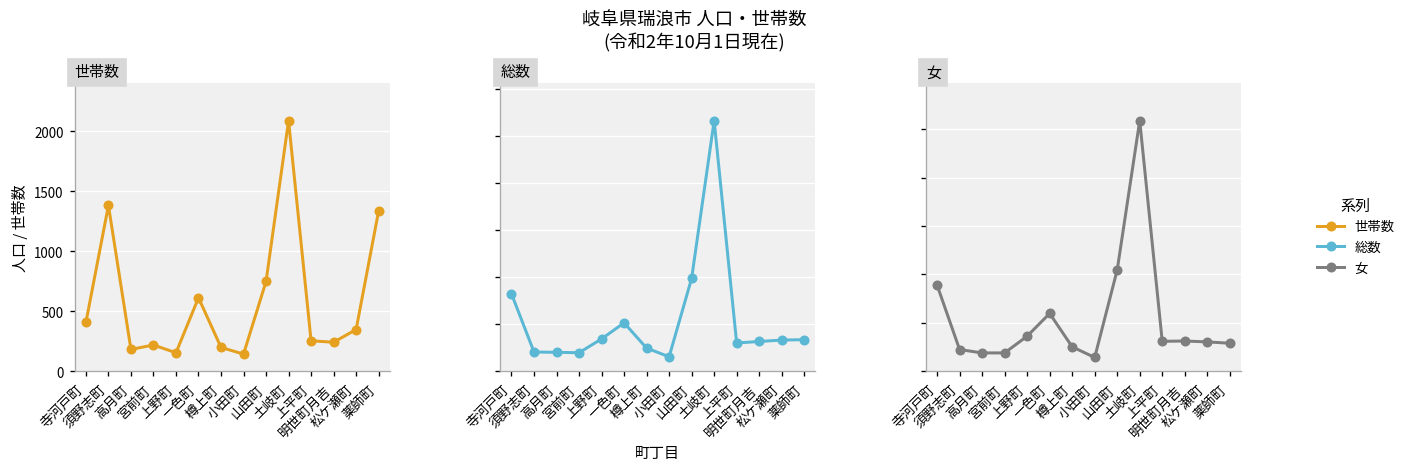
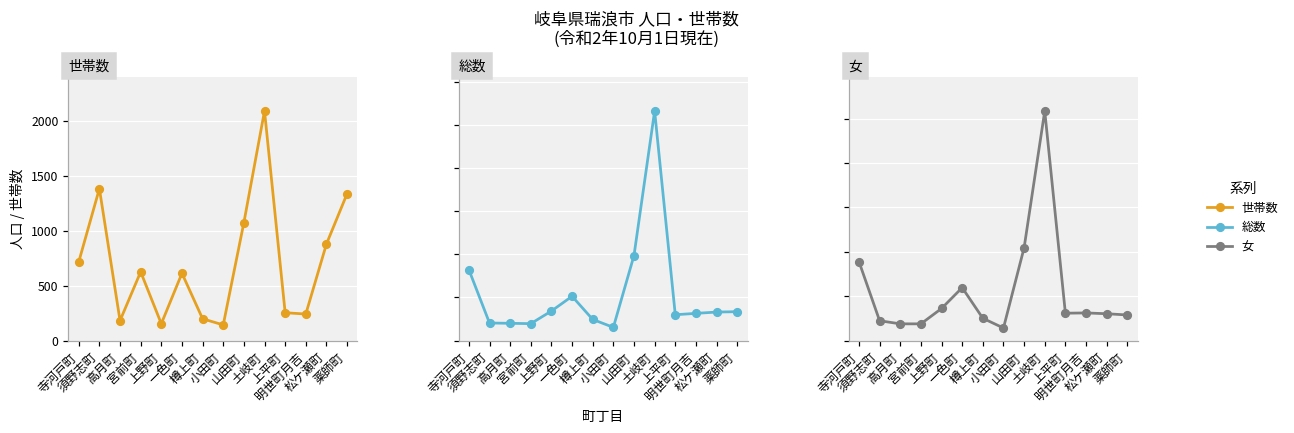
世帯数, 寺河戸町: 400 -> 700
世帯数, 宮前町: 200 -> 600
世帯数, 山田町: 700 -> 1100
世帯数, 松ケ瀬町: 300 -> 900
